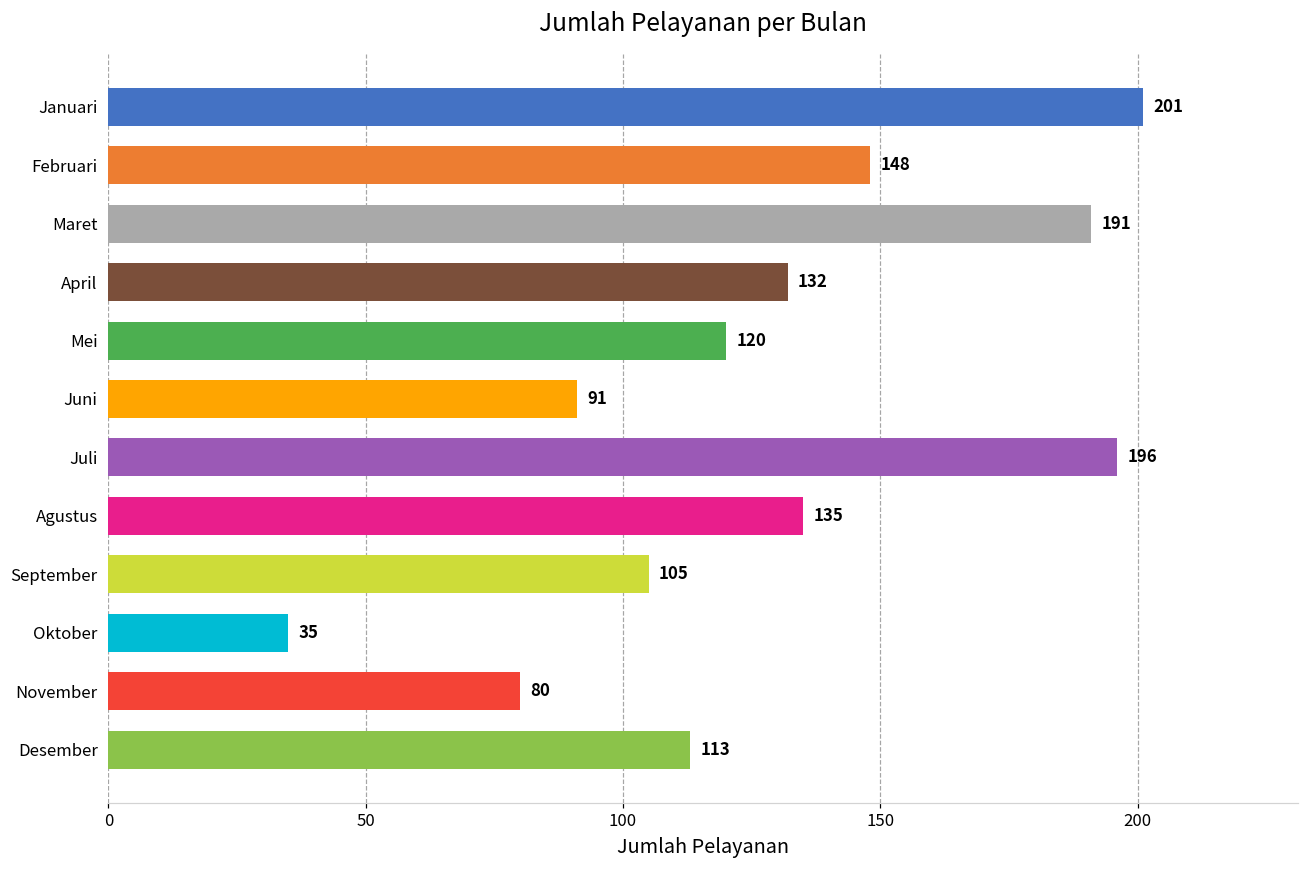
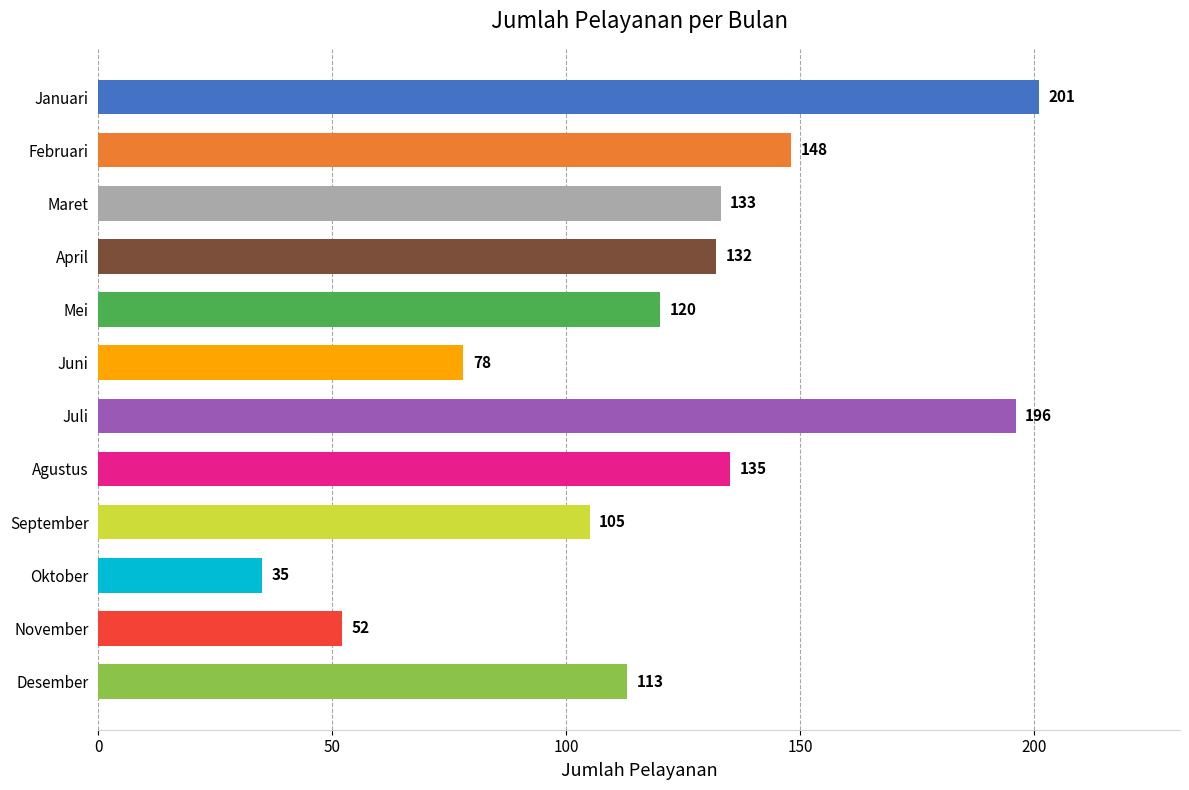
Maret: 191 -> 133
Juni: 91 -> 78
November: 80 -> 52
